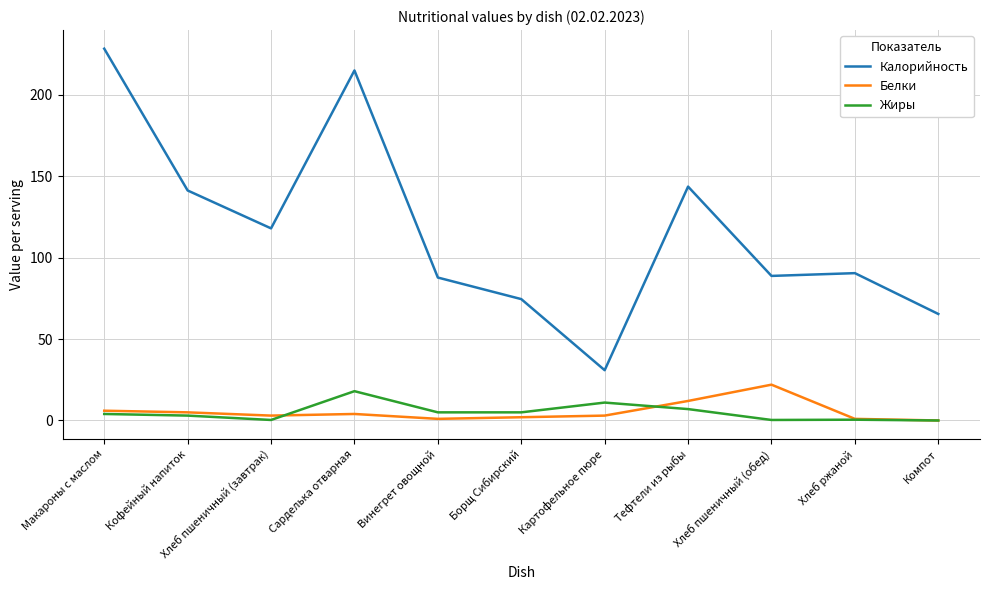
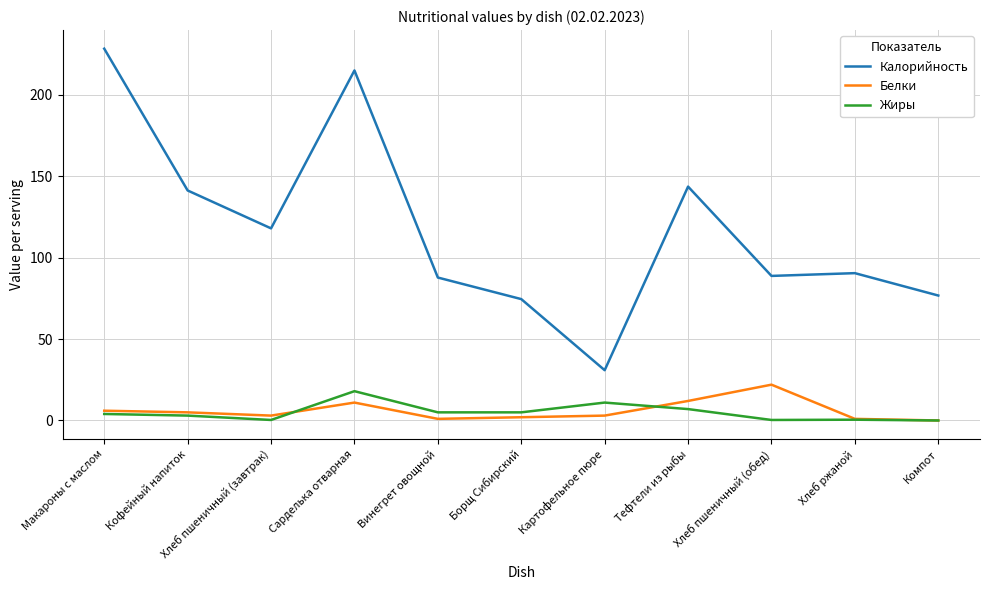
Белки, Сарделька отварная: 4 -> 11
Калорийность, Компот: 65 -> 77
